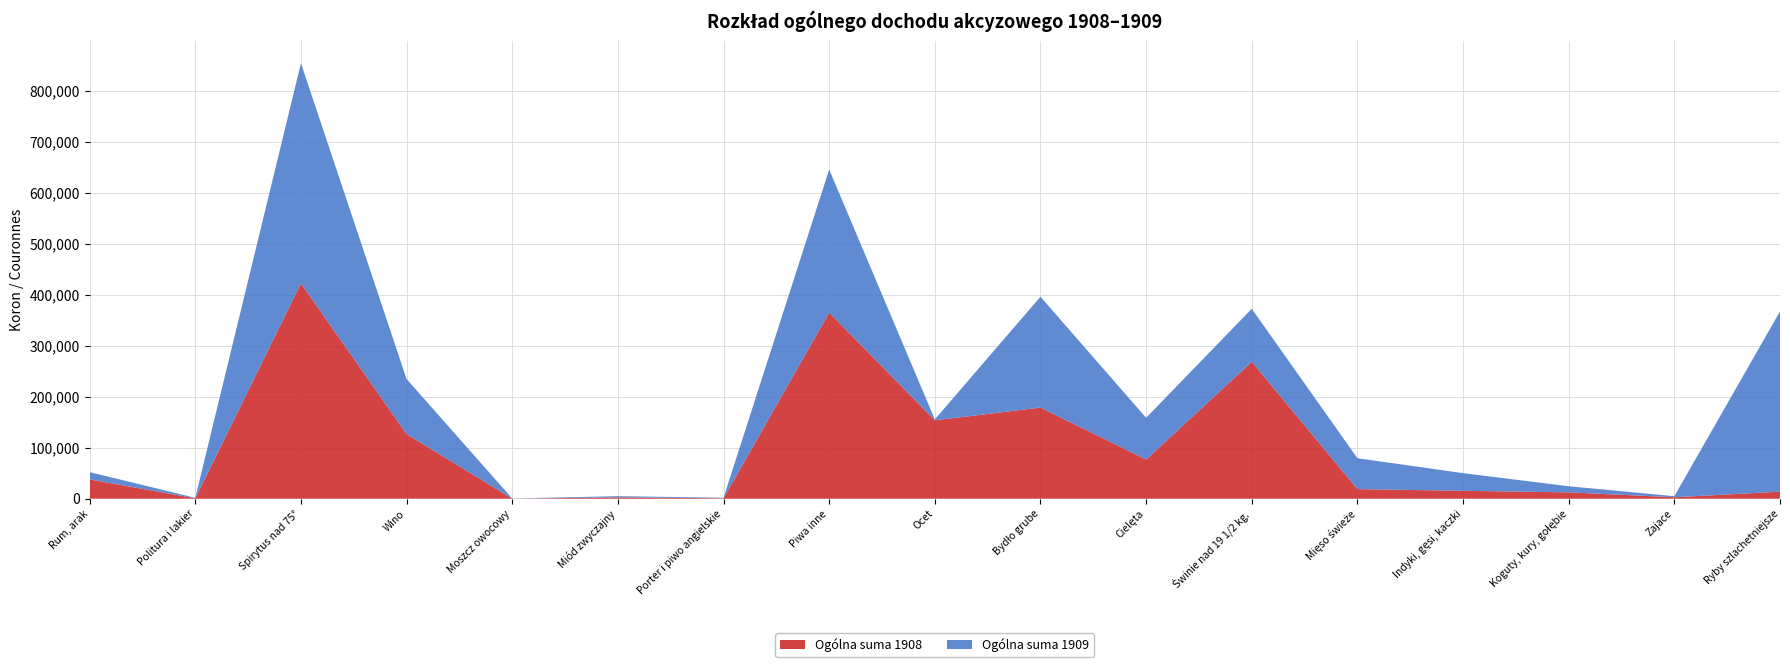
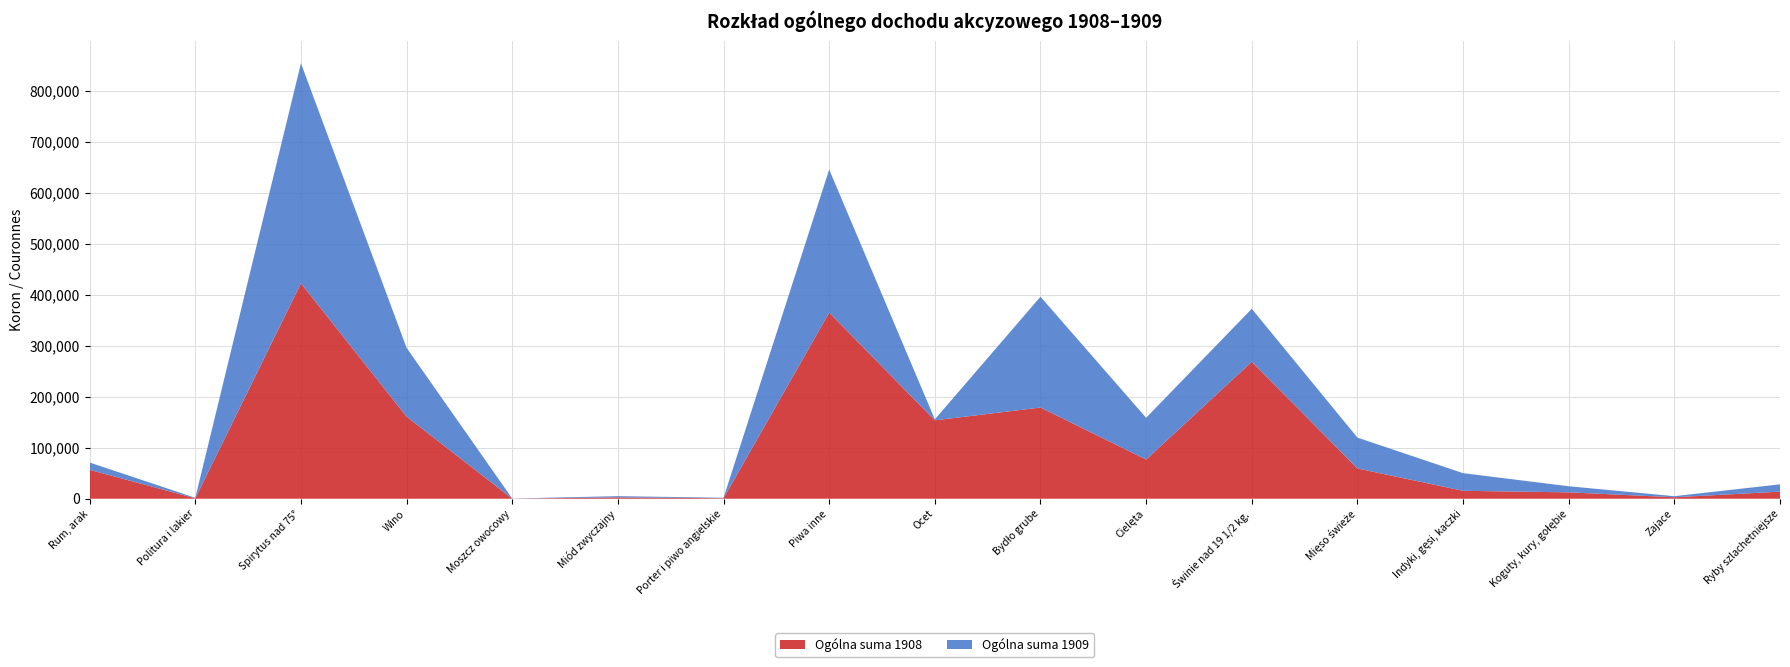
Ogólna suma 1908, Rum, arak: 40,000 -> 60,000
Ogólna suma 1908, Wino: 130,000 -> 160,000
Ogólna suma 1909, Wino: 110,000 -> 140,000
Ogólna suma 1908, Mięso świeże: 20,000 -> 60,000
Ogólna suma 1909, Ryby szlachetniejsze: 350,000 -> 10,000
